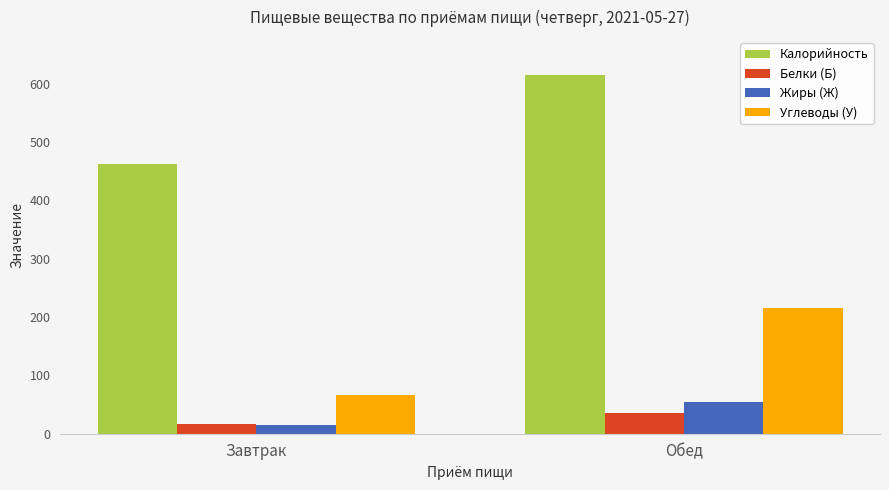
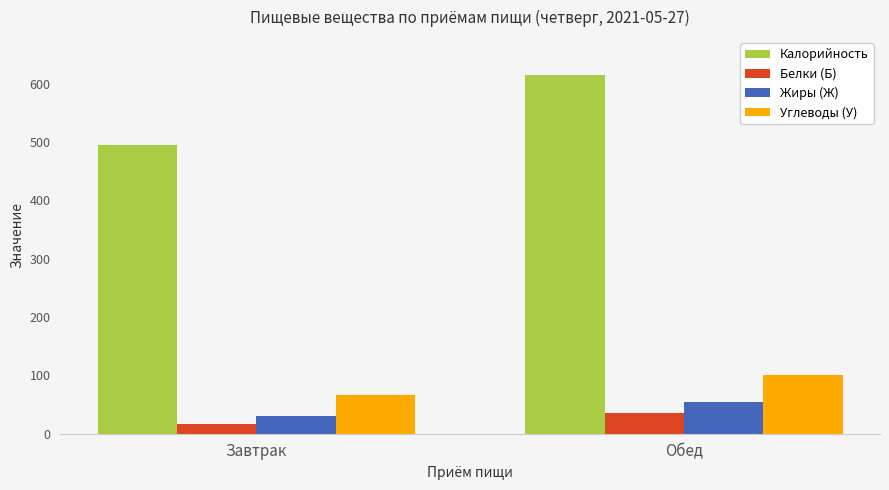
Калорийность, Завтрак: 460 -> 500
Жиры (Ж), Завтрак: 20 -> 30
Углеводы (У), Обед: 220 -> 100
